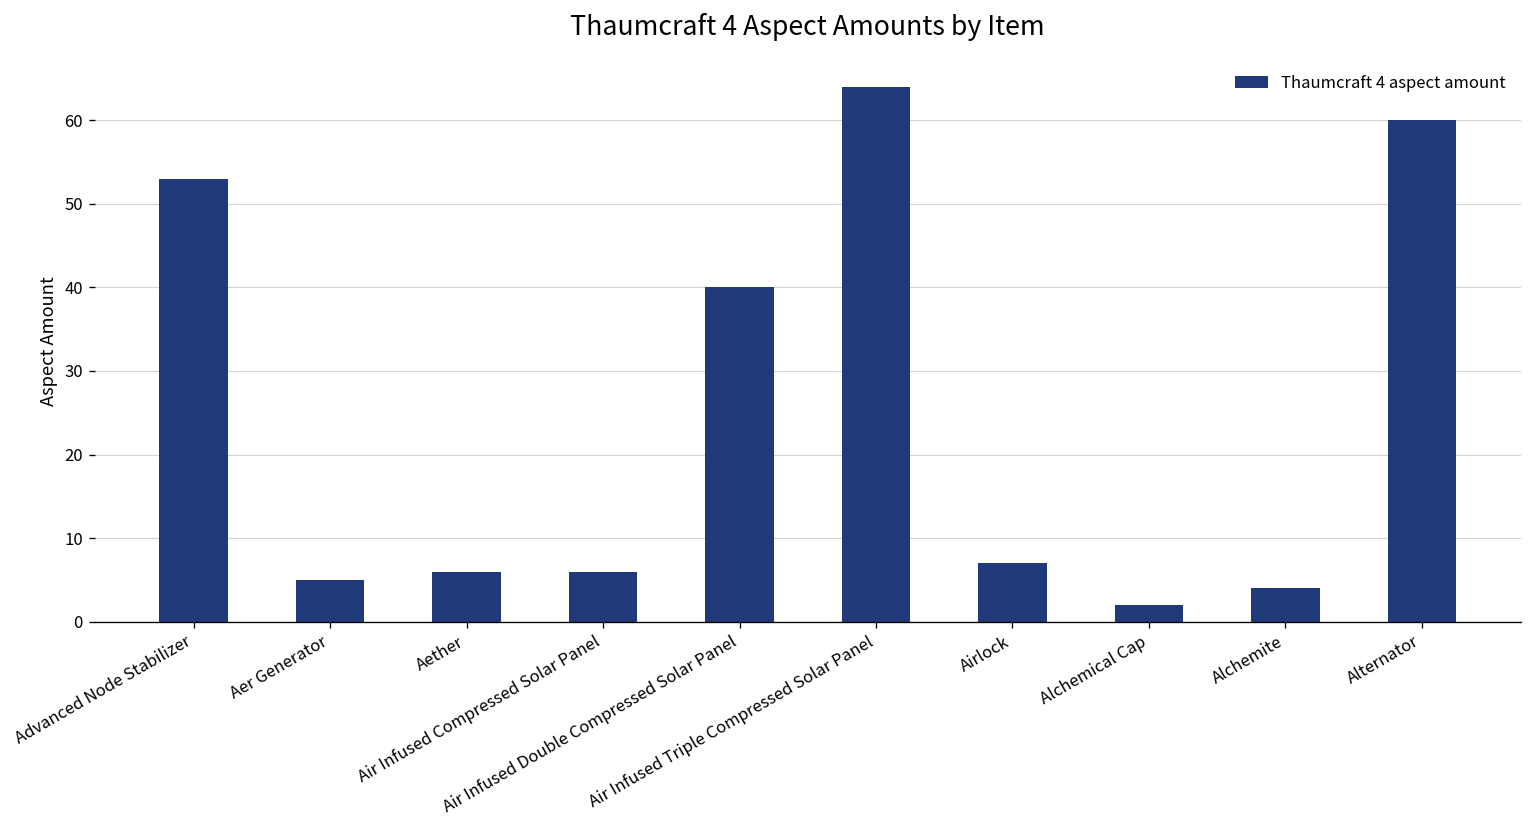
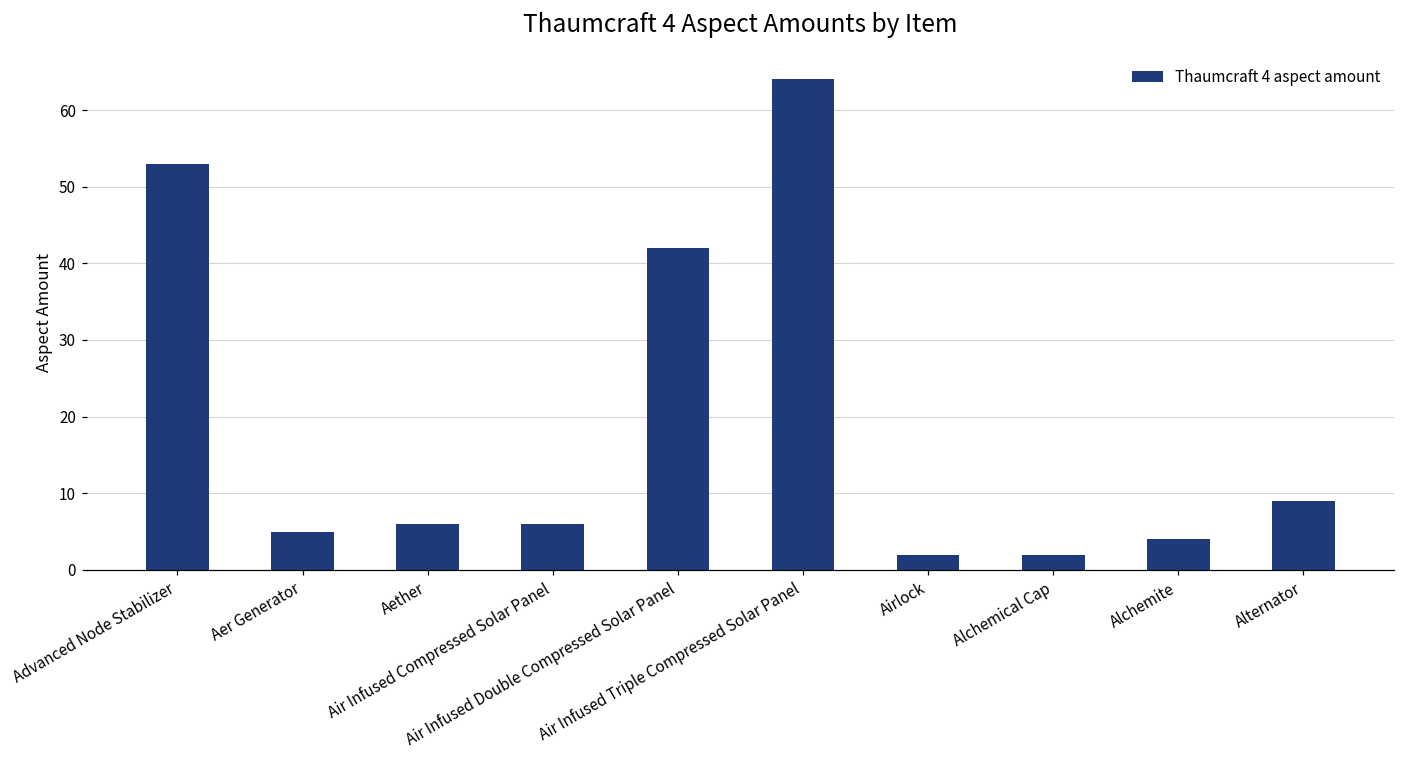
Air Infused Double Compressed Solar Panel: 40 -> 42
Airlock: 7 -> 2
Alternator: 60 -> 9
